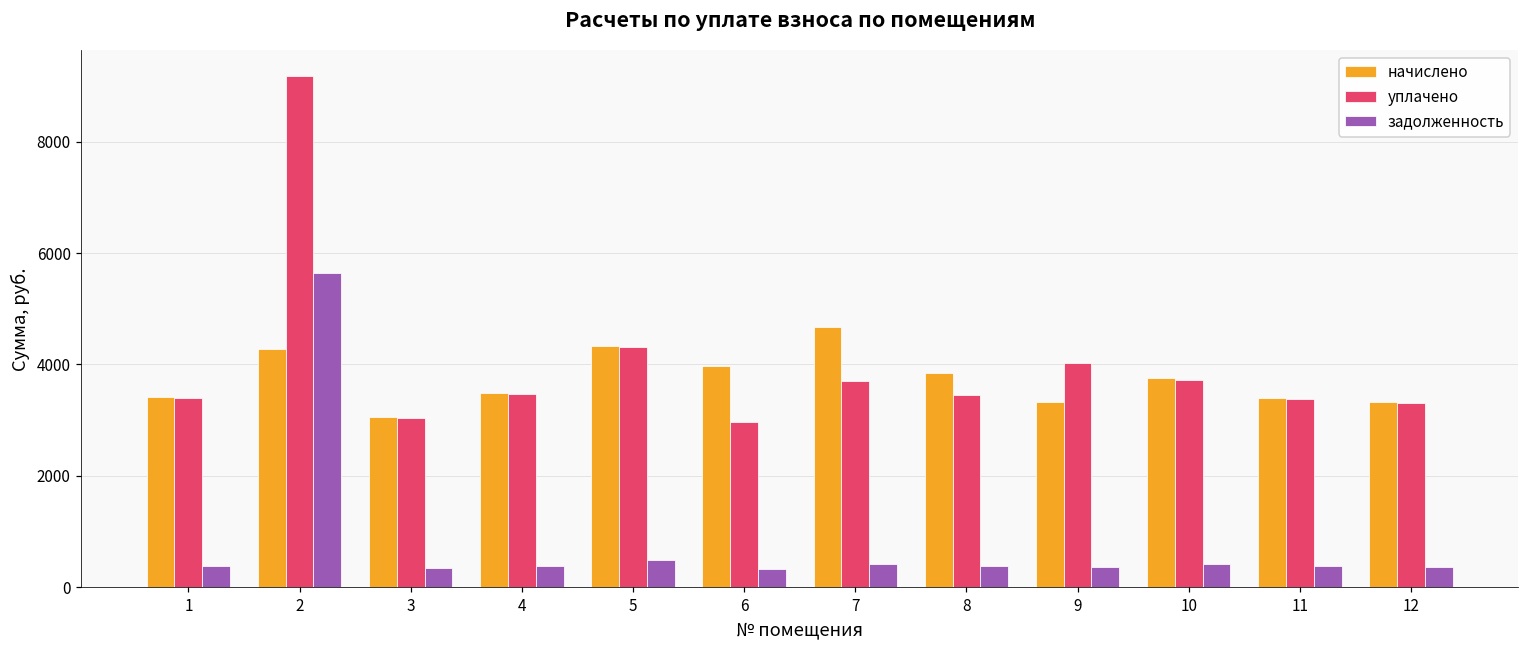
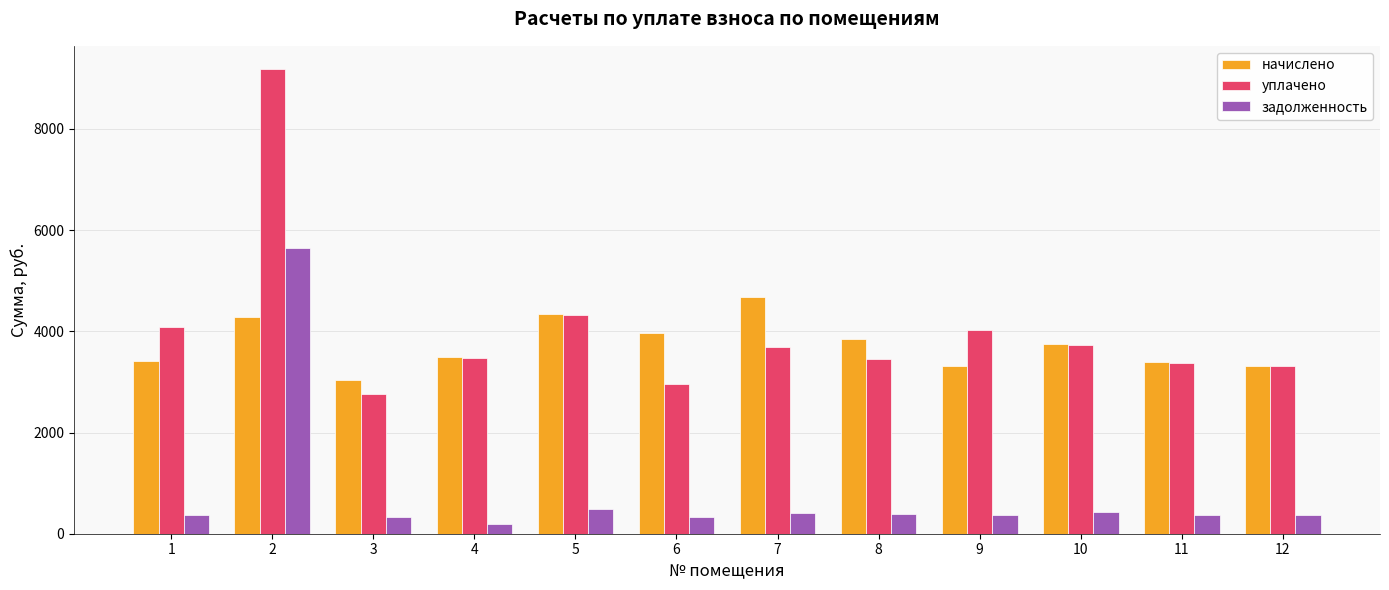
уплачено, 1: 3400 -> 4100
уплачено, 3: 3000 -> 2800
задолженность, 4: 400 -> 200
